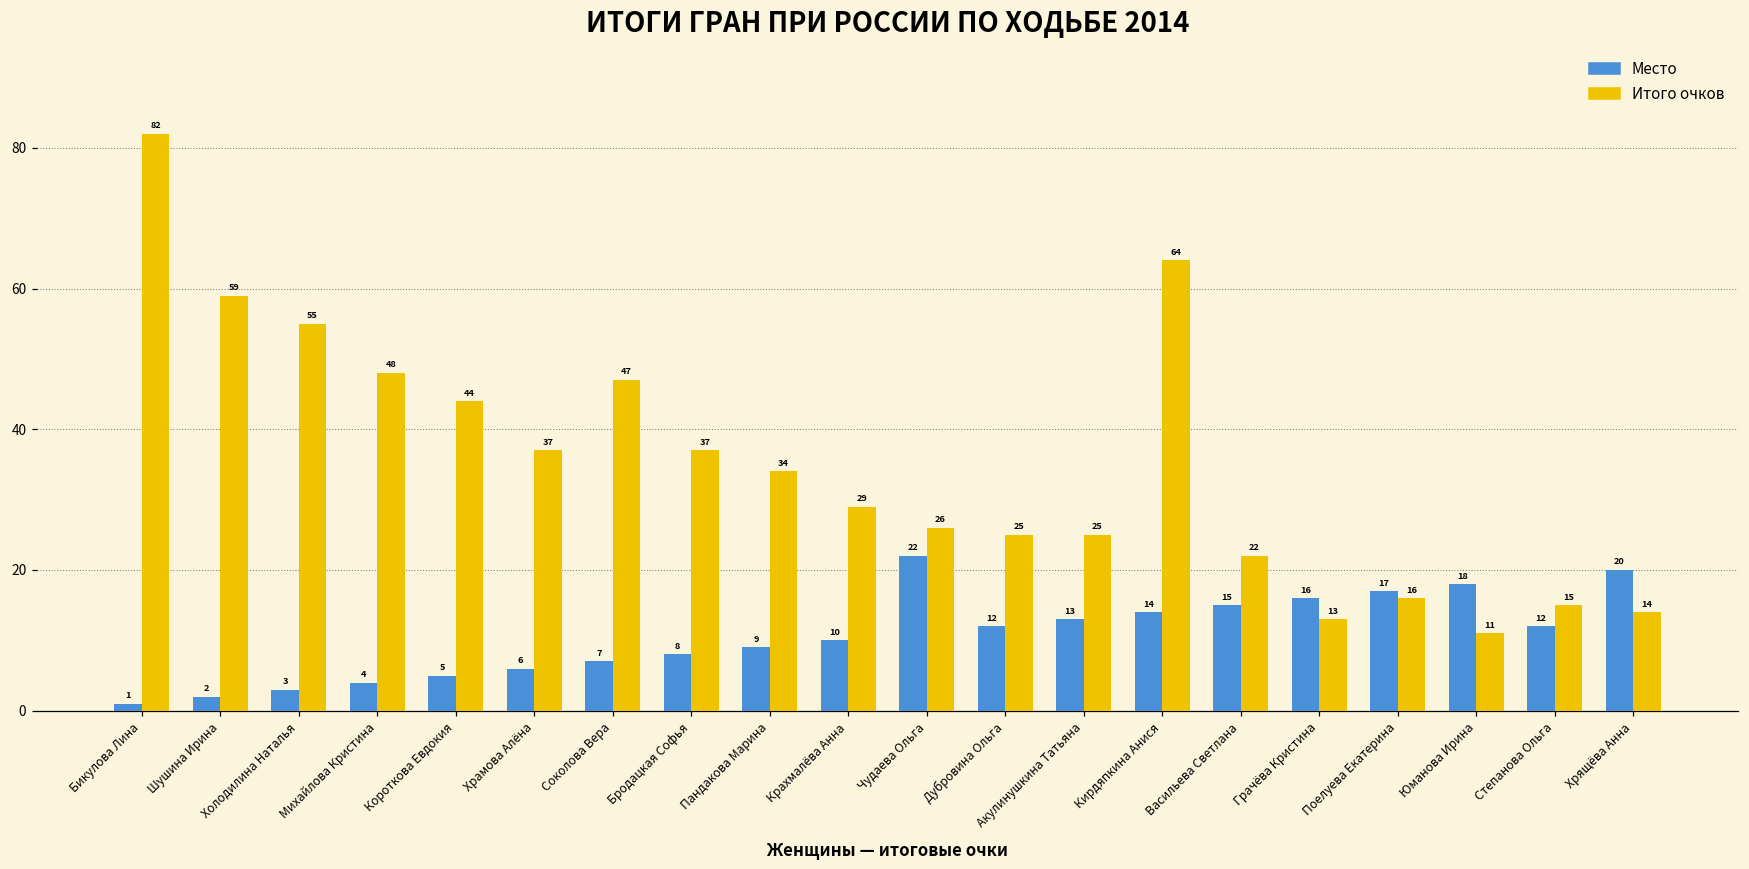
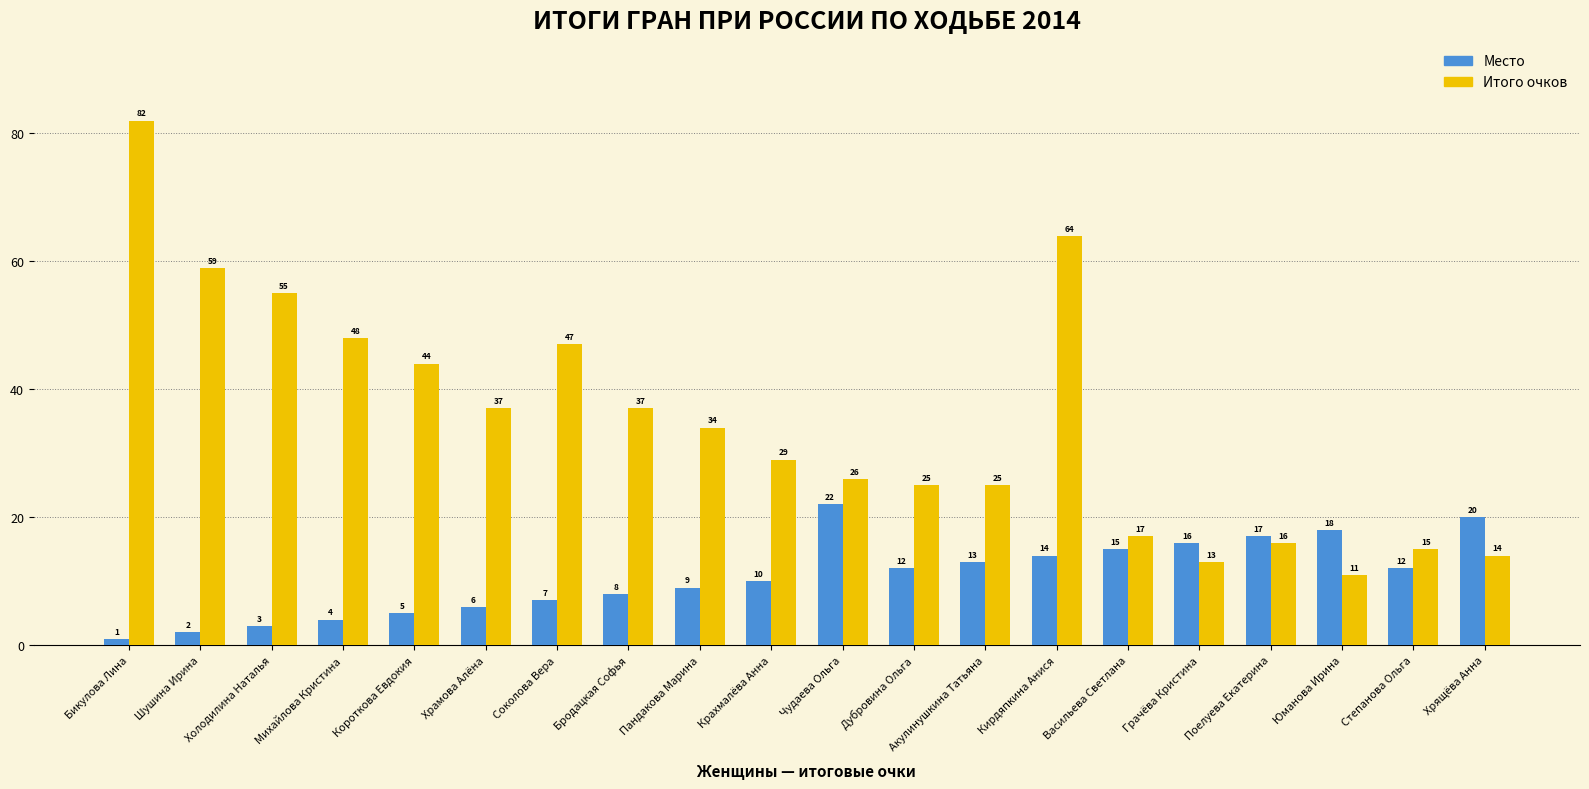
Итого очков, Васильева Светлана: 22 -> 17
